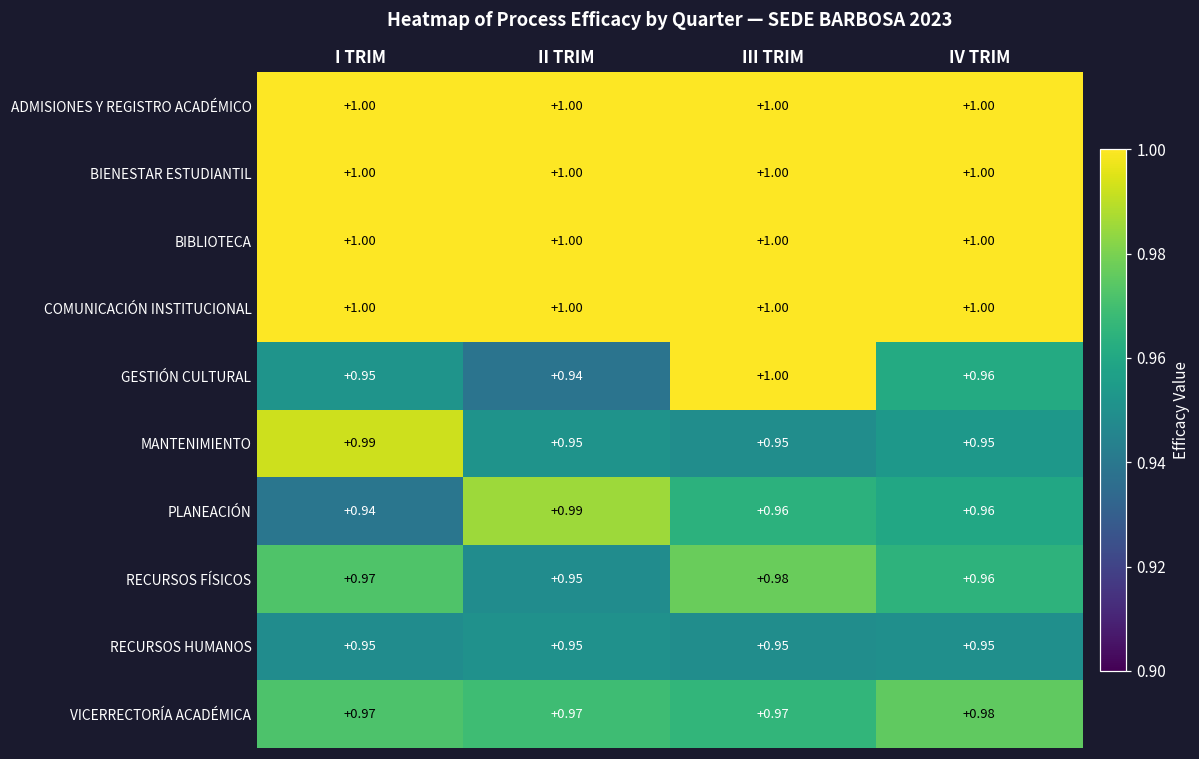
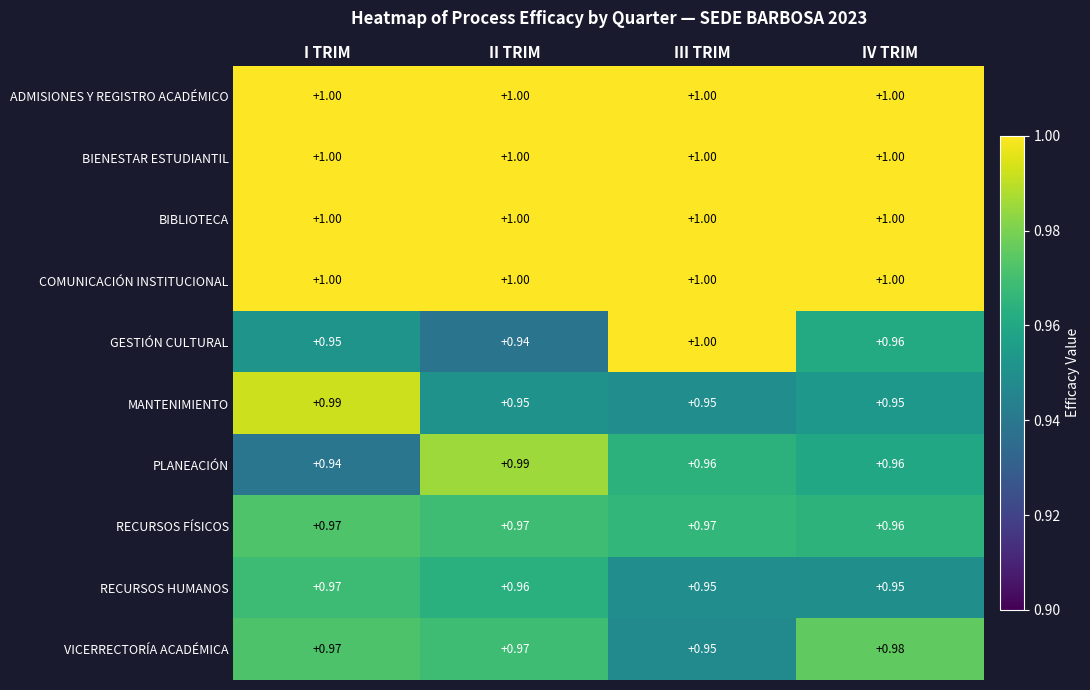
RECURSOS FÍSICOS, II TRIM: +0.95 -> +0.97
RECURSOS FÍSICOS, III TRIM: +0.98 -> +0.97
RECURSOS HUMANOS, I TRIM: +0.95 -> +0.97
RECURSOS HUMANOS, II TRIM: +0.95 -> +0.96
VICERRECTORÍA ACADÉMICA, III TRIM: +0.97 -> +0.95
